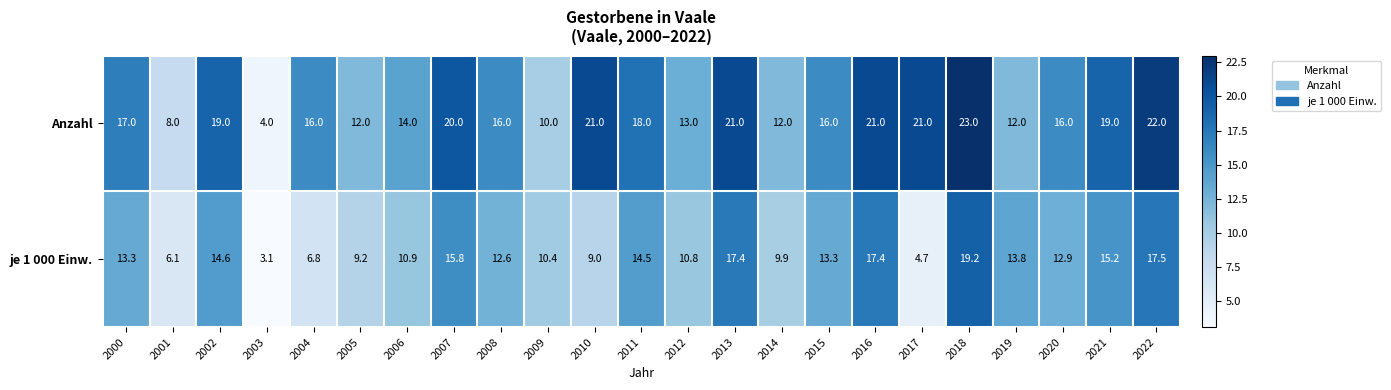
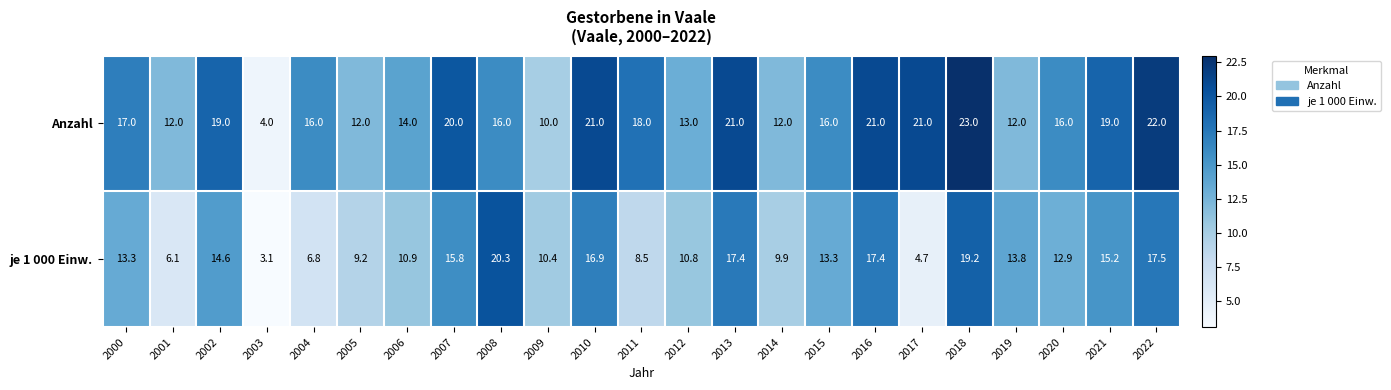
Anzahl, 2001: 8.0 -> 12.0
je 1 000 Einw., 2008: 12.6 -> 20.3
je 1 000 Einw., 2010: 9.0 -> 16.9
je 1 000 Einw., 2011: 14.5 -> 8.5
